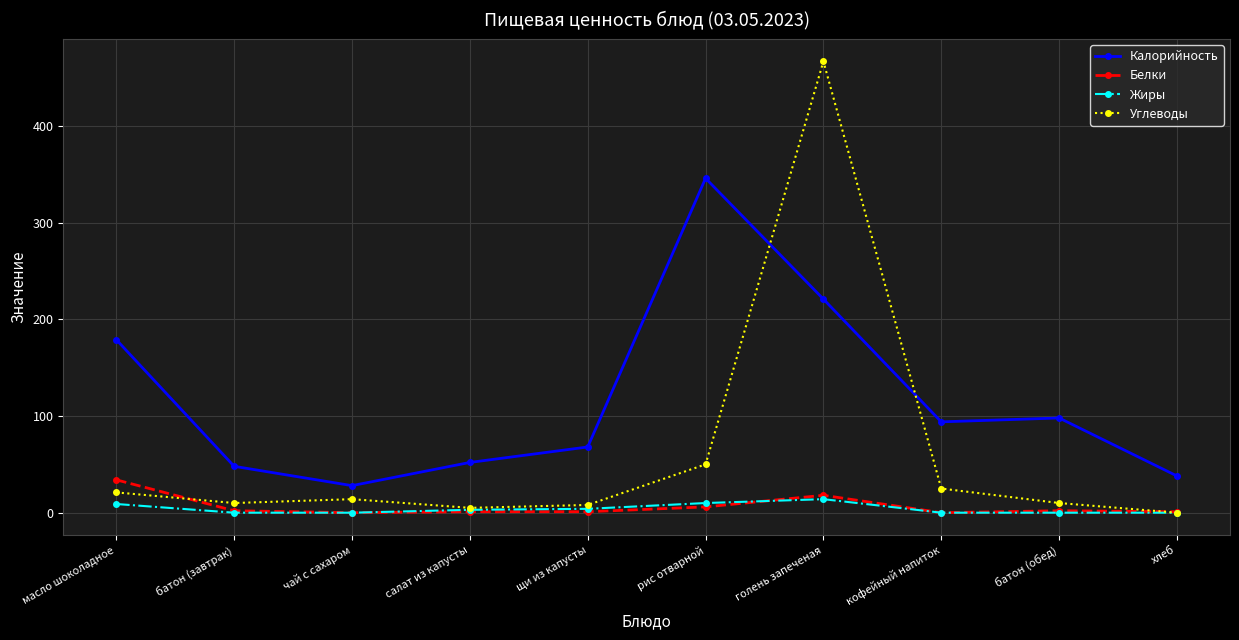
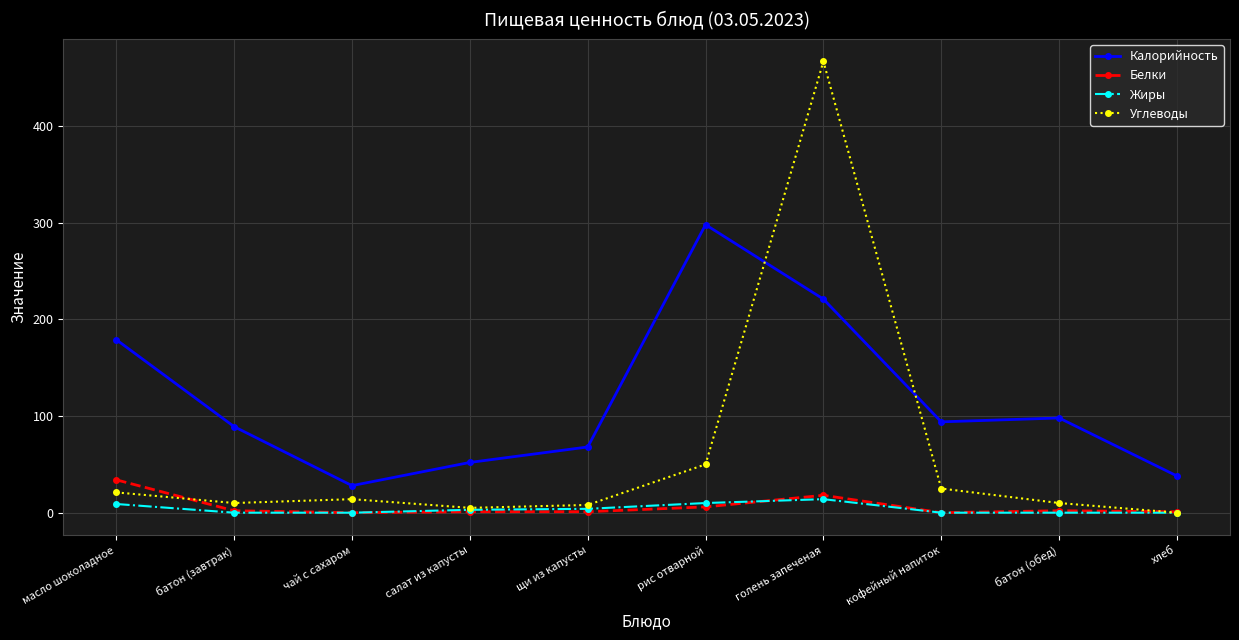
Калорийность, батон (завтрак): 50 -> 90
Калорийность, рис отварной: 350 -> 300
